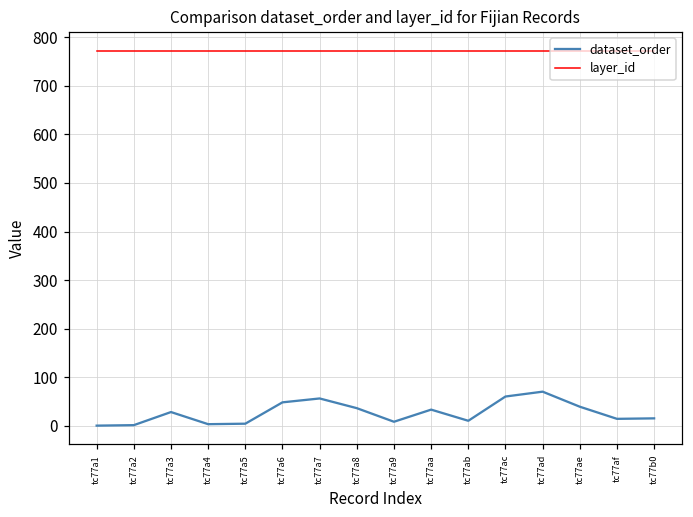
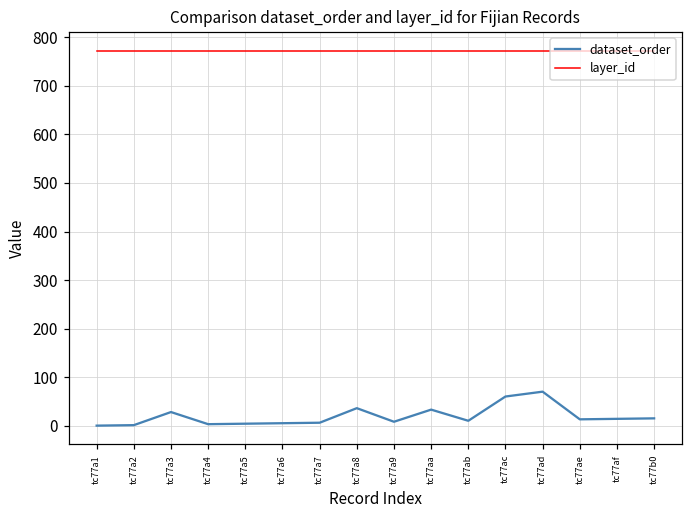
dataset_order, tc77a6: 50 -> 10
dataset_order, tc77a7: 60 -> 10
dataset_order, tc77ae: 40 -> 10
